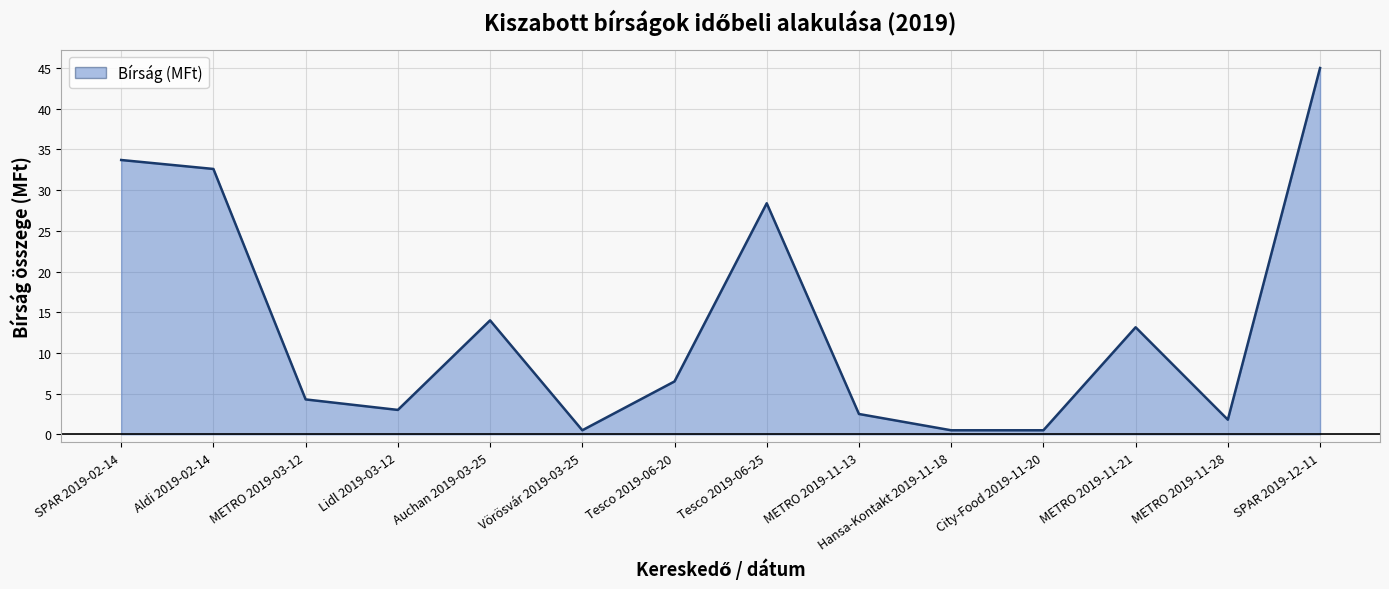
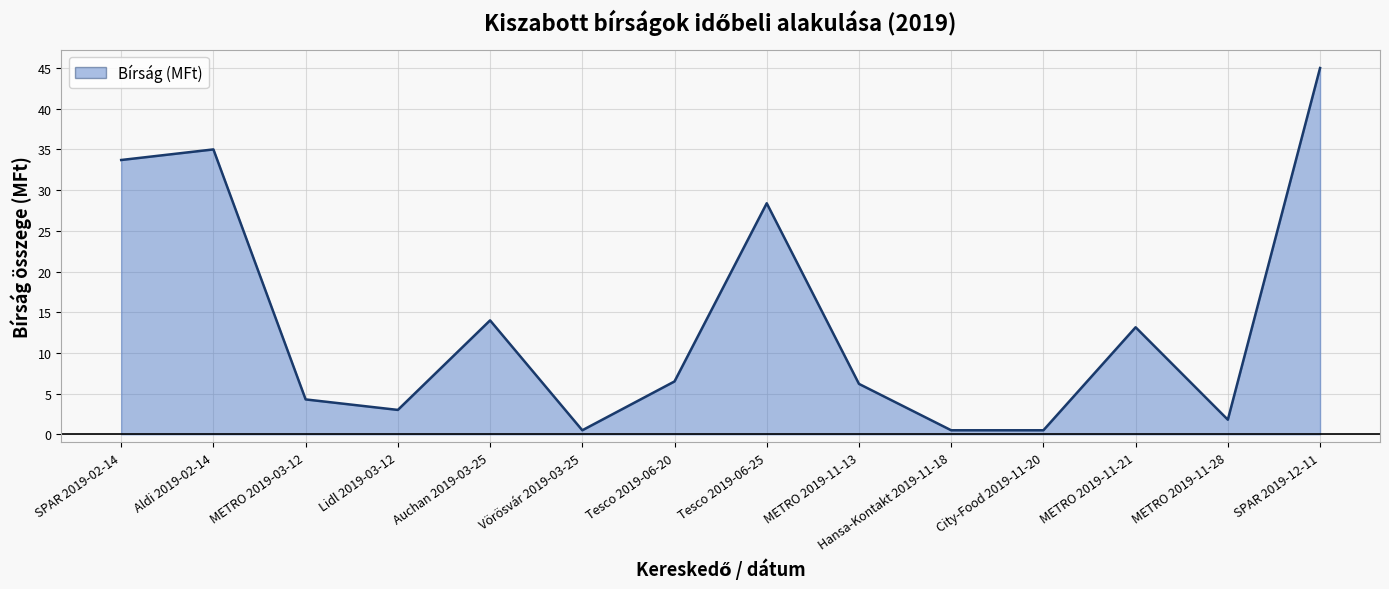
Aldi 2019-02-14: 33 -> 35
METRO 2019-11-13: 3 -> 6
